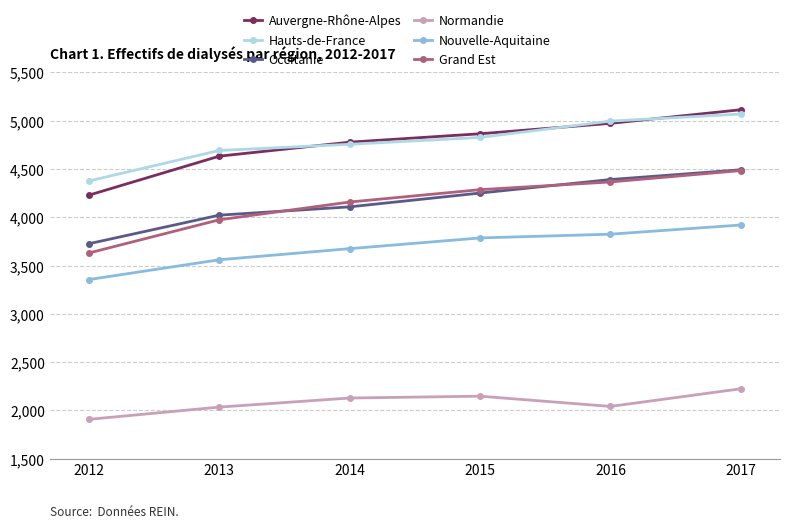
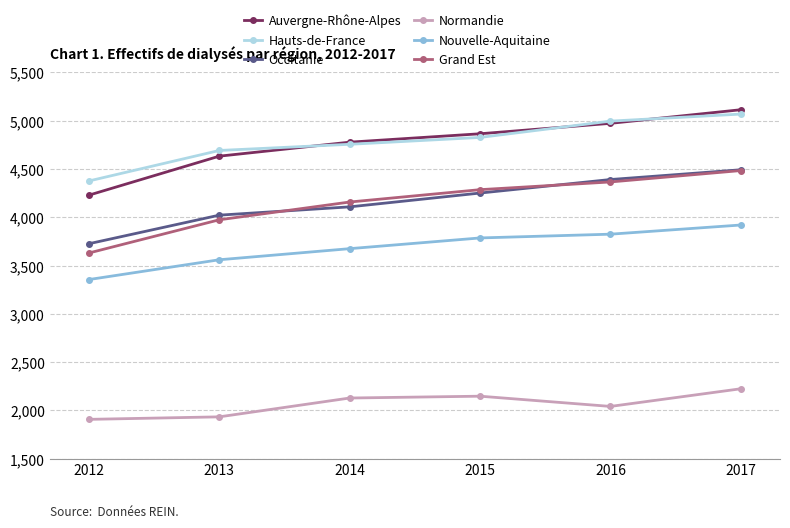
Normandie, 2013: 2,000 -> 1,900
